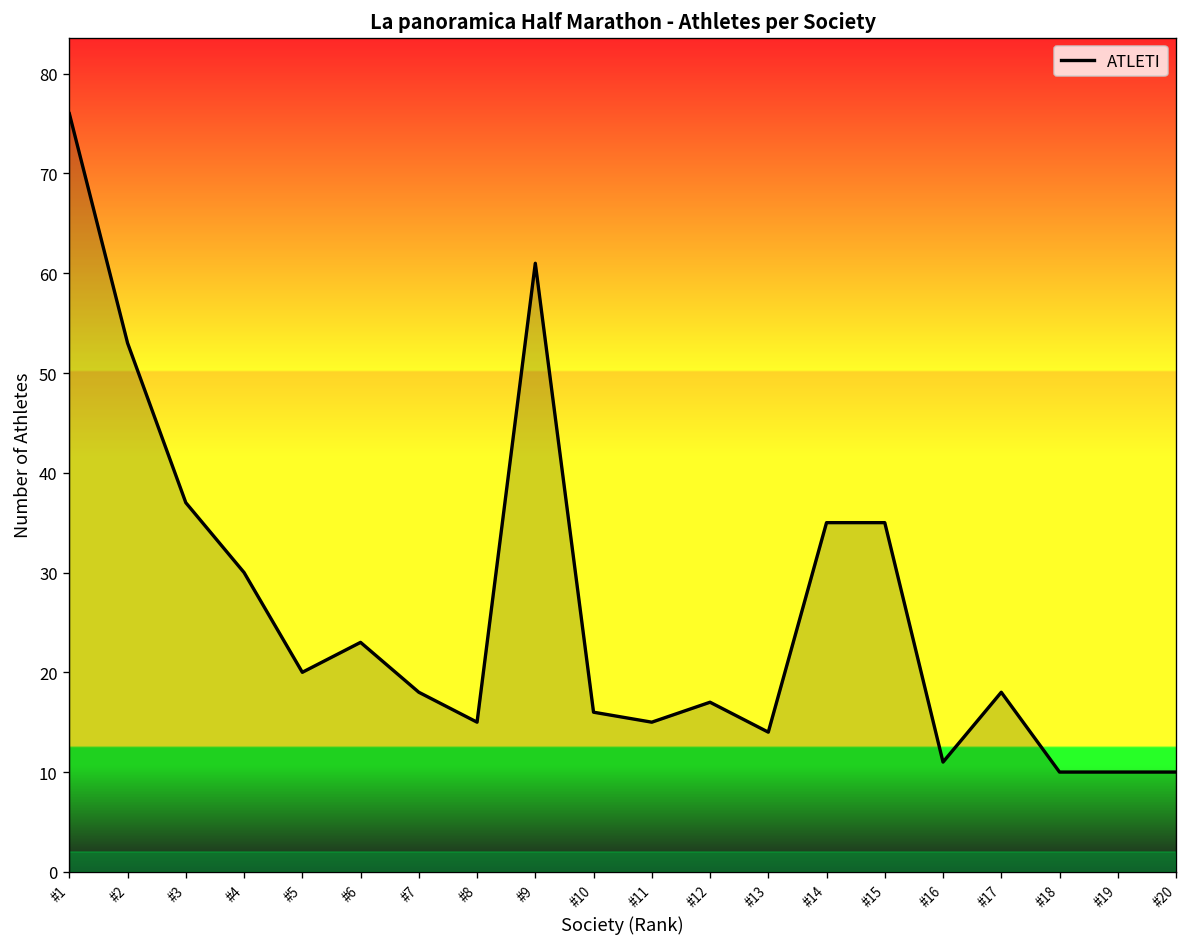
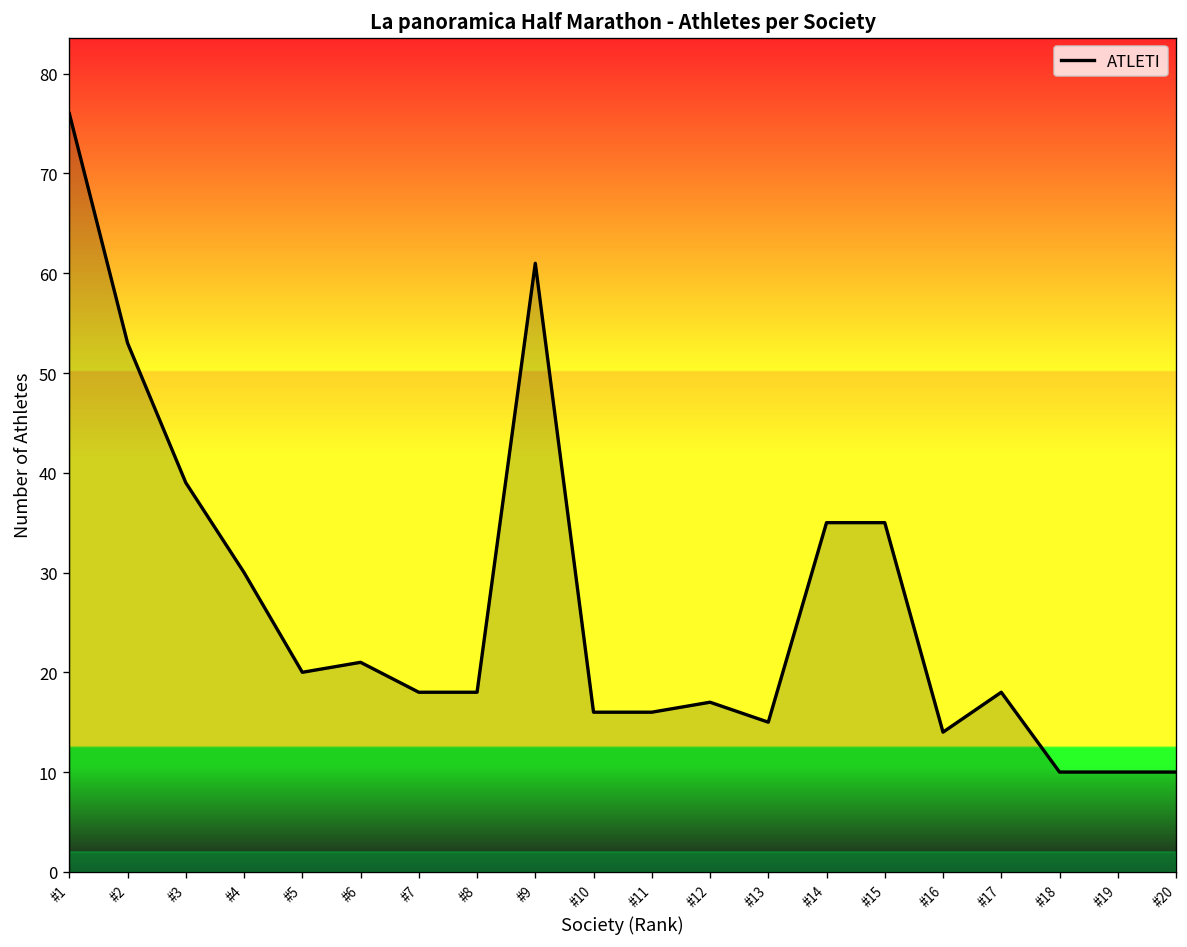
#3: 37 -> 39
#6: 23 -> 21
#8: 15 -> 18
#11: 15 -> 16
#13: 14 -> 15
#16: 11 -> 14
